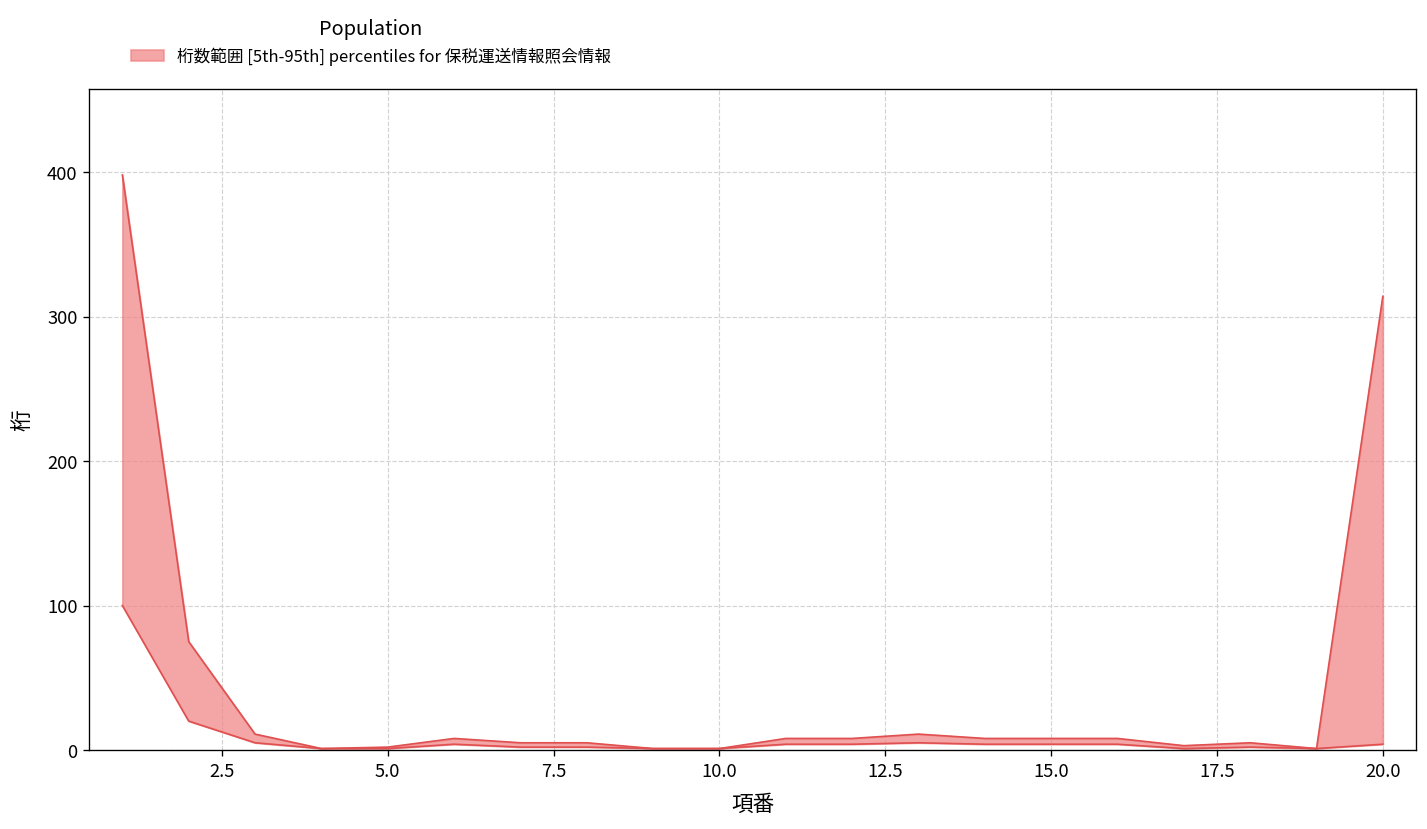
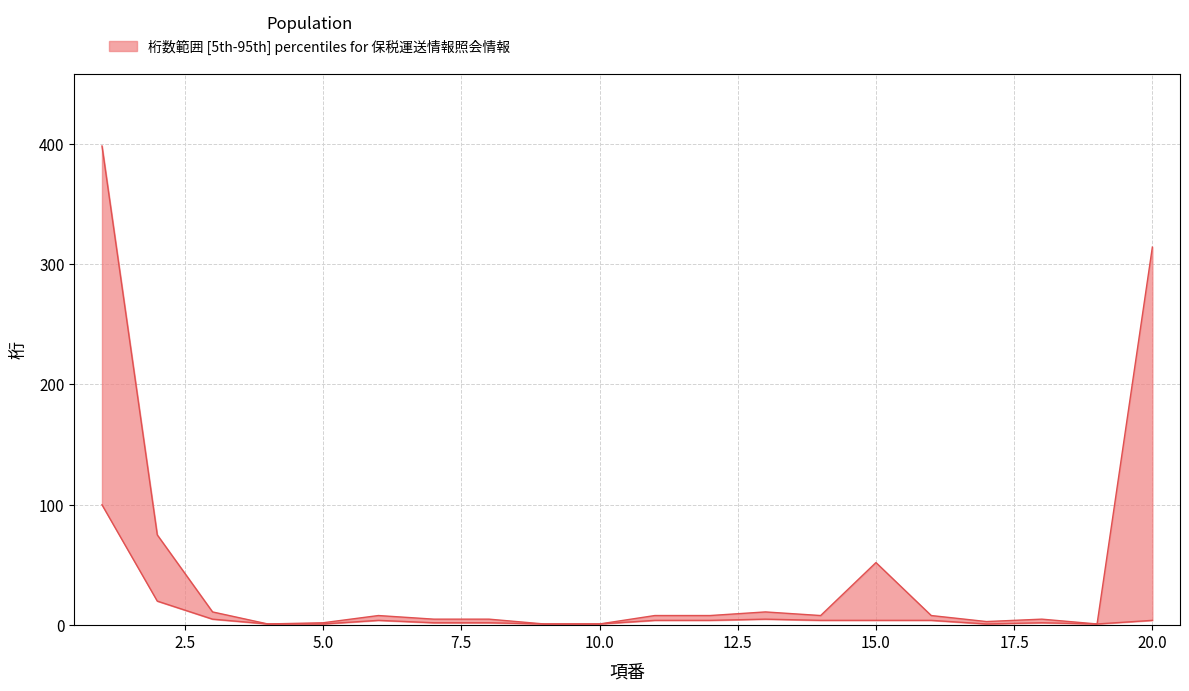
桁数範囲 [5th-95th] percentiles for 保税運送情報照会情報, 15.0: 8 -> 52
